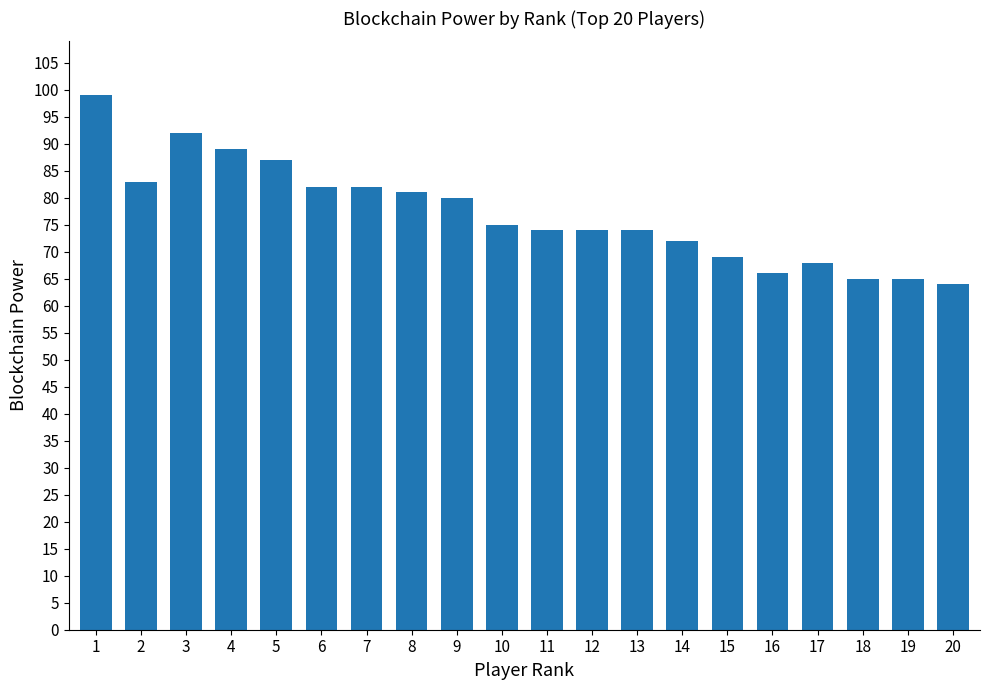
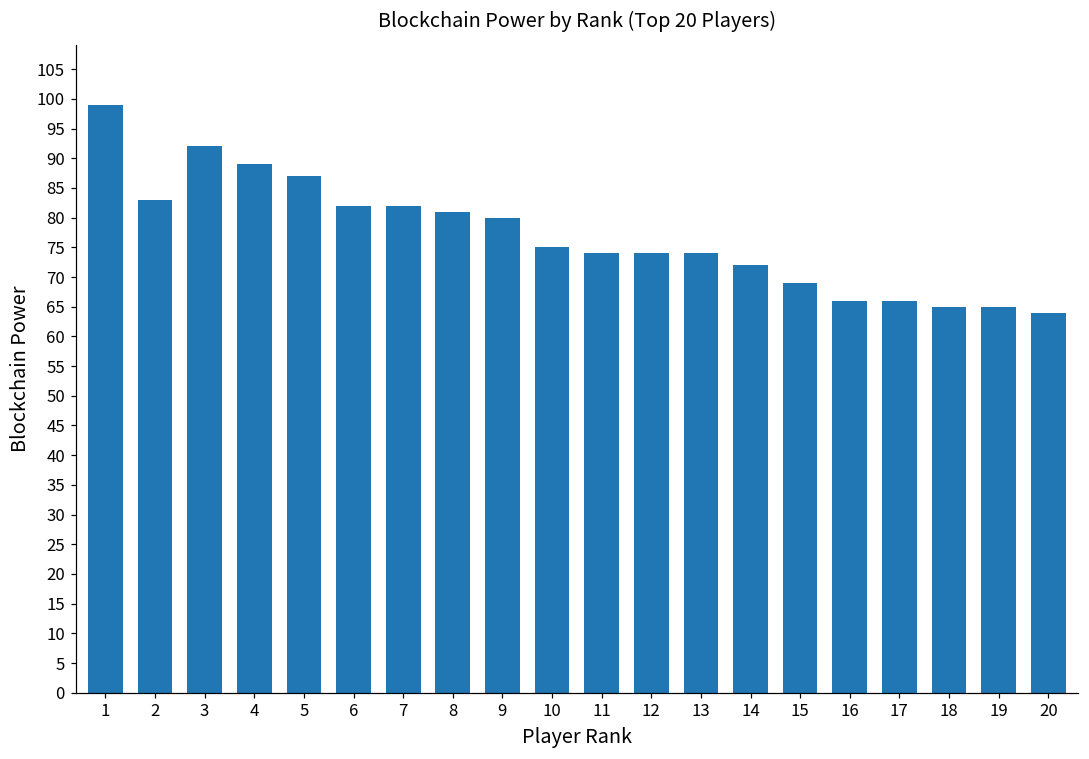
17: 68 -> 66
